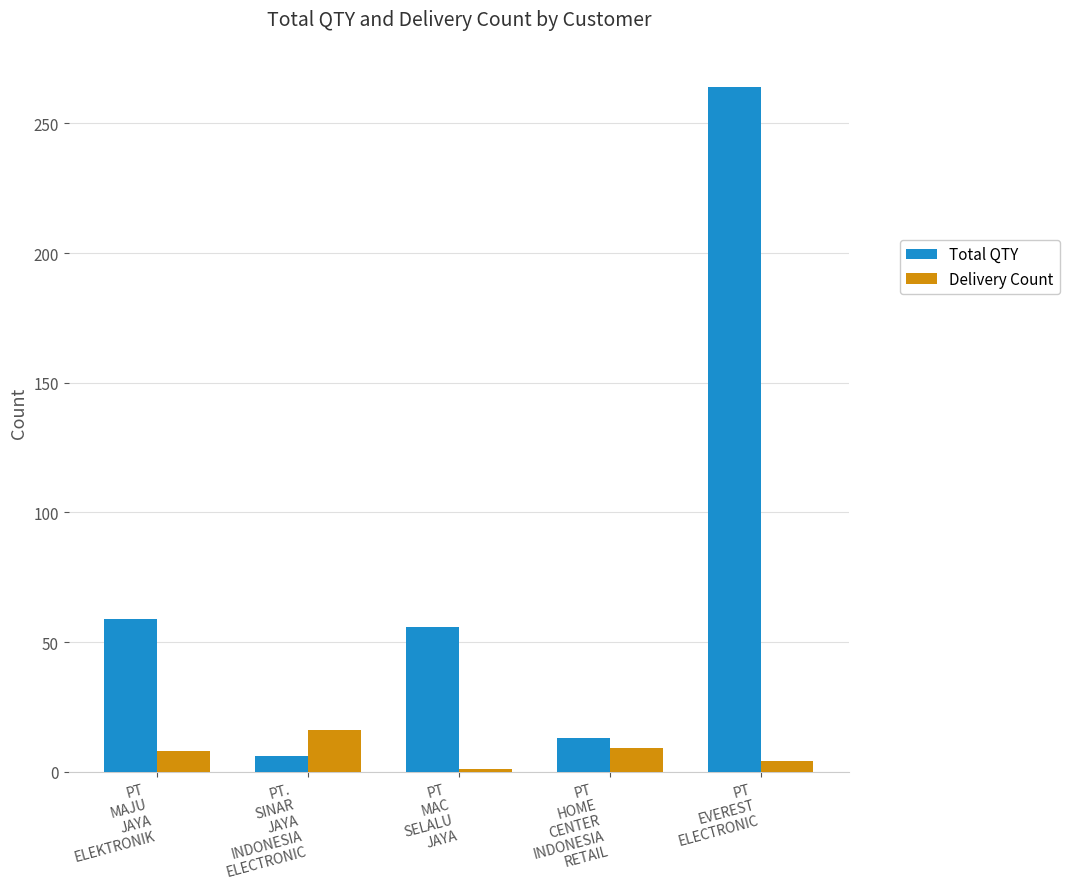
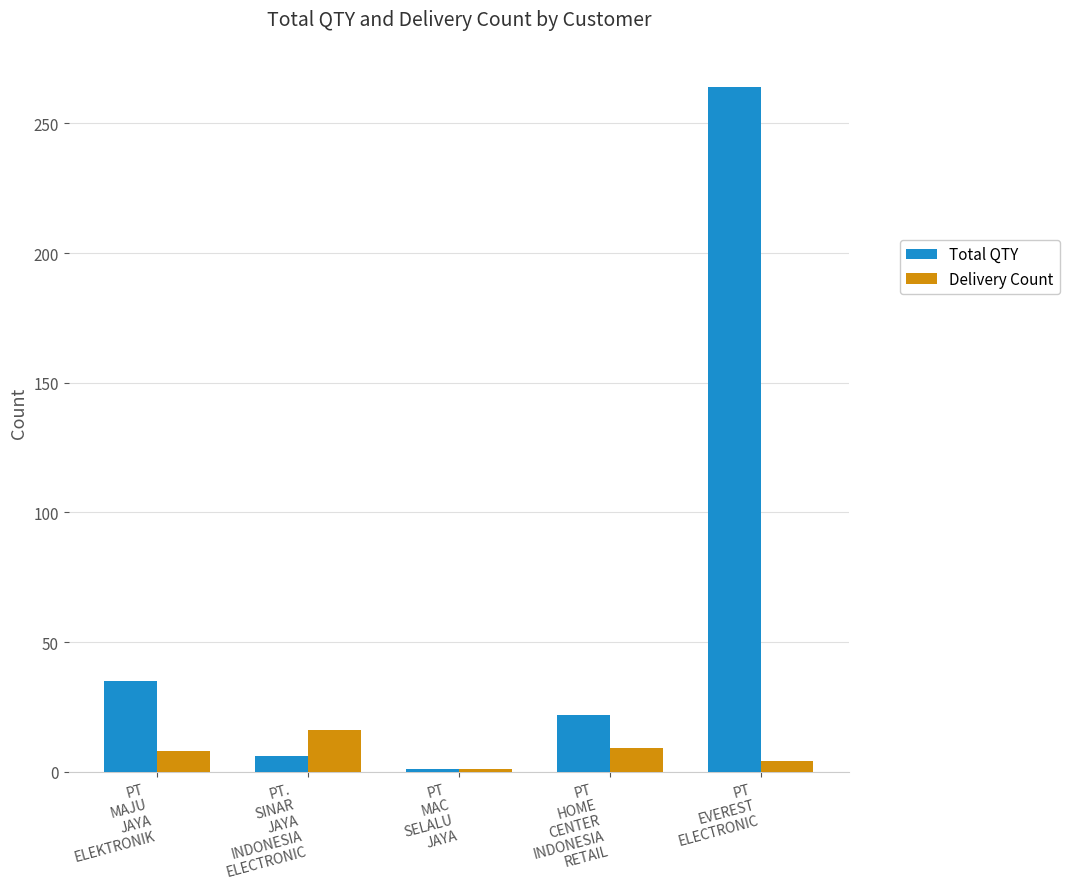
Total QTY, PT MAJU JAYA ELEKTRONIK: 59 -> 35
Total QTY, PT MAC SELALU JAYA: 56 -> 1
Total QTY, PT HOME CENTER INDONESIA RETAIL: 13 -> 22
